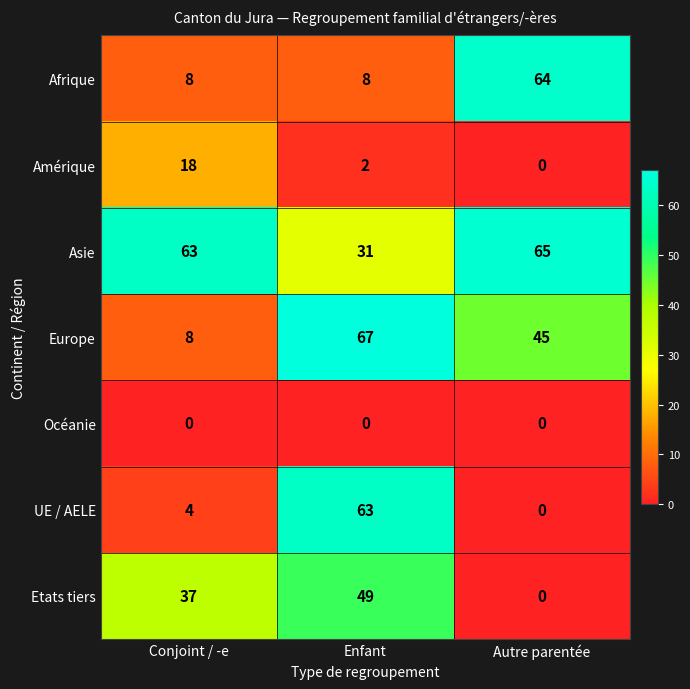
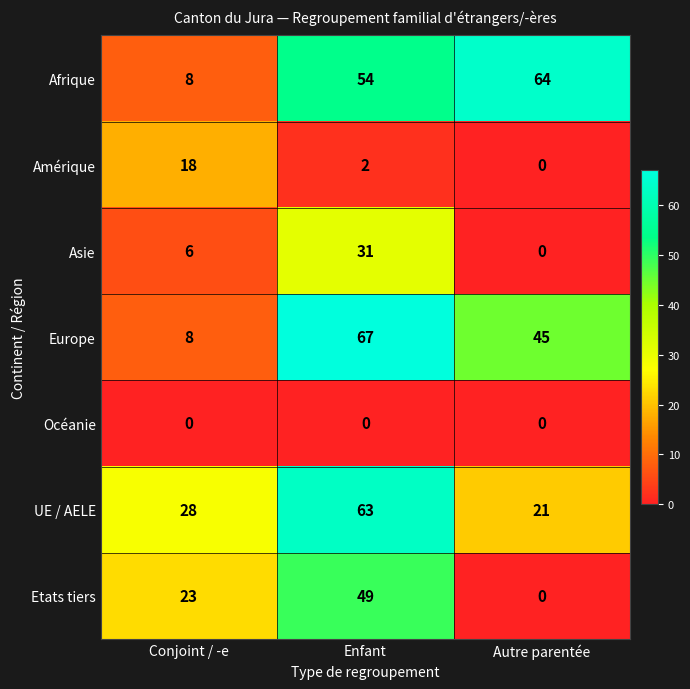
Afrique, Enfant: 8 -> 54
Asie, Conjoint / -e: 63 -> 6
Asie, Autre parentée: 65 -> 0
UE / AELE, Conjoint / -e: 4 -> 28
UE / AELE, Autre parentée: 0 -> 21
Etats tiers, Conjoint / -e: 37 -> 23
